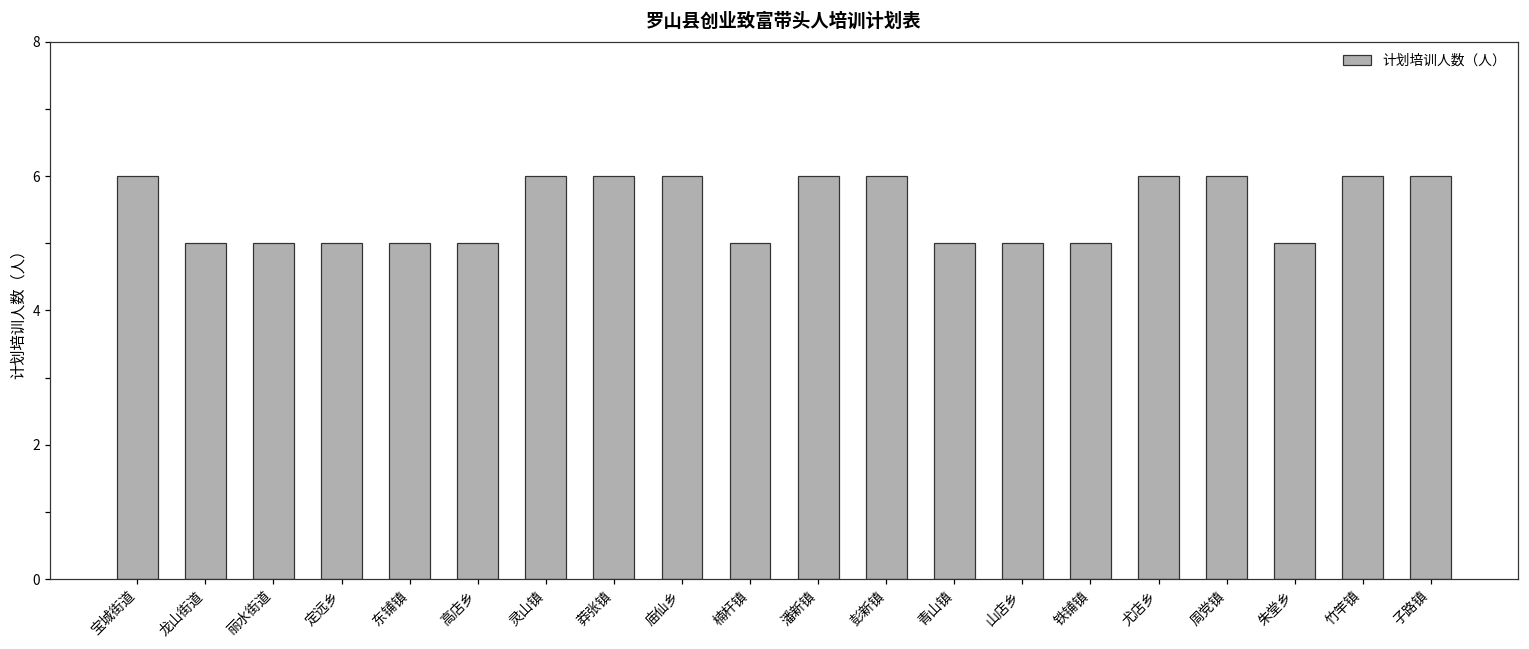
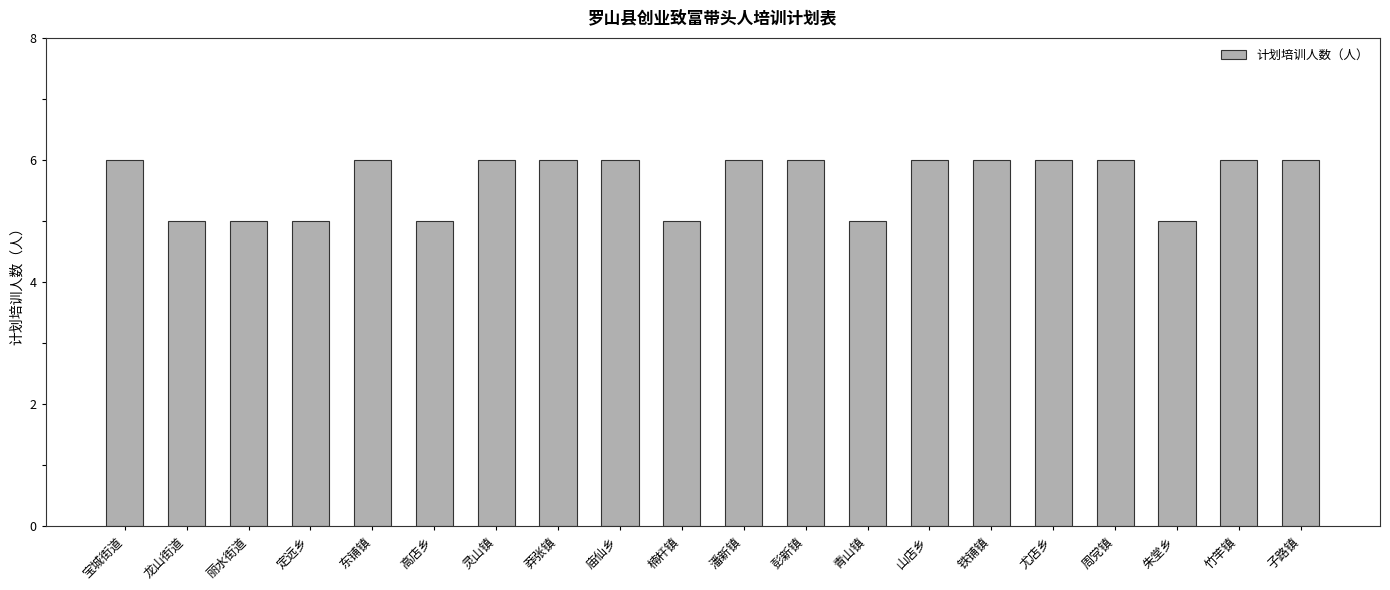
东铺镇: 5 -> 6
山店乡: 5 -> 6
铁铺镇: 5 -> 6
